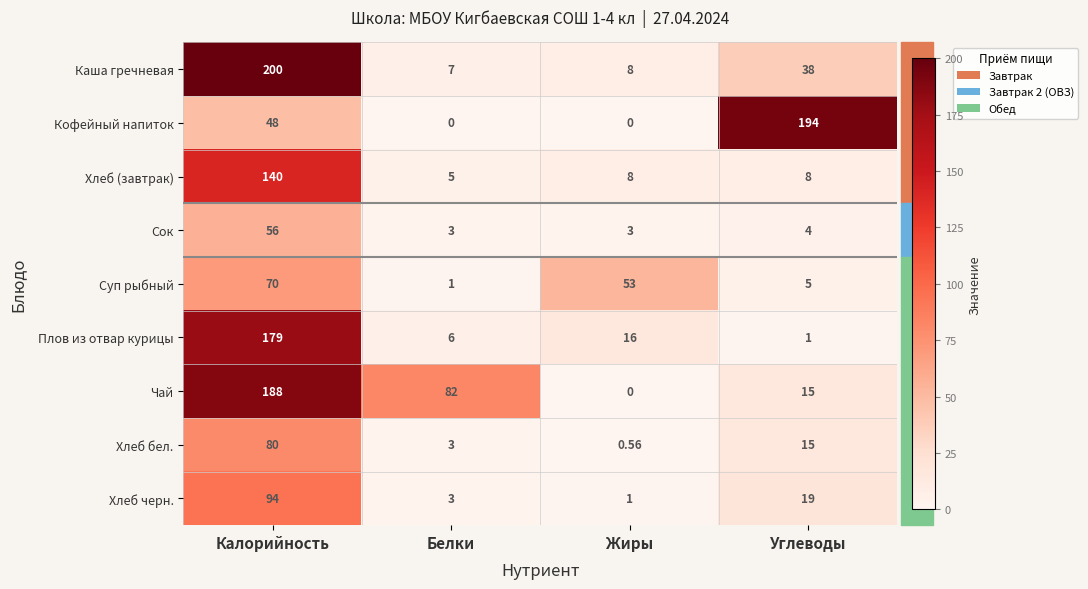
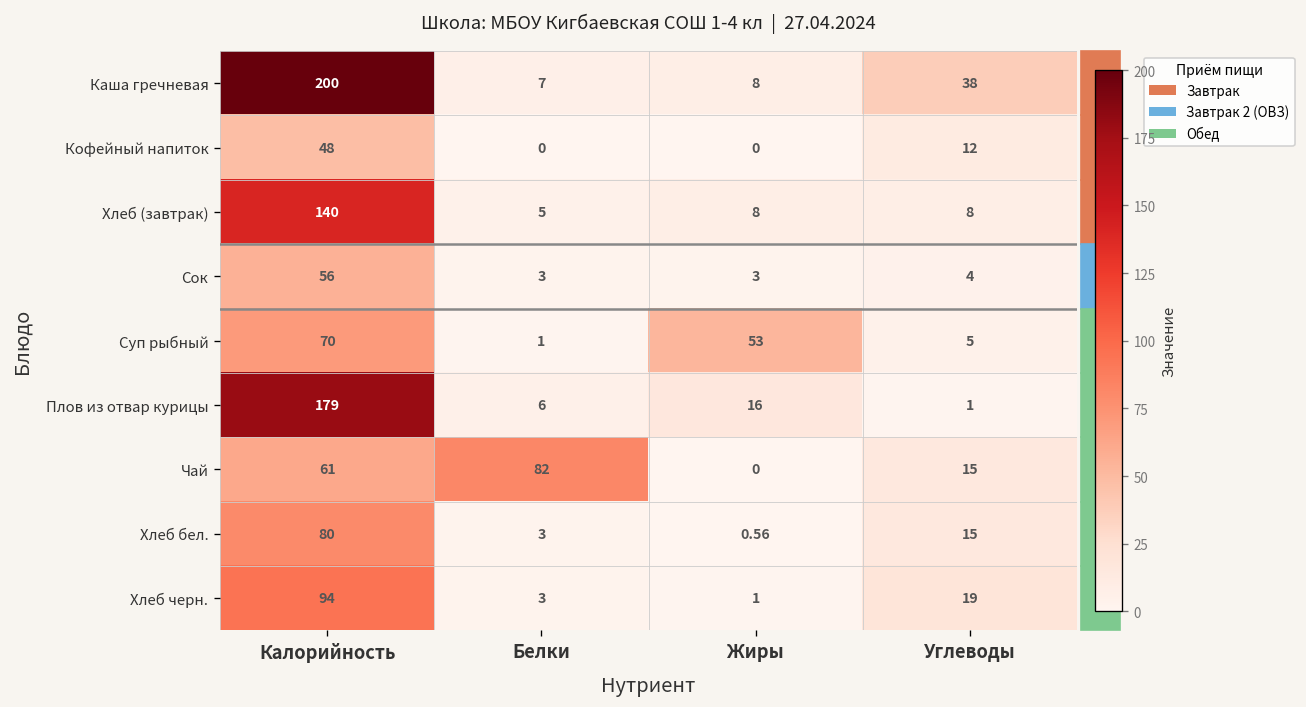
Кофейный напиток, Углеводы: 194 -> 12
Чай, Калорийность: 188 -> 61
